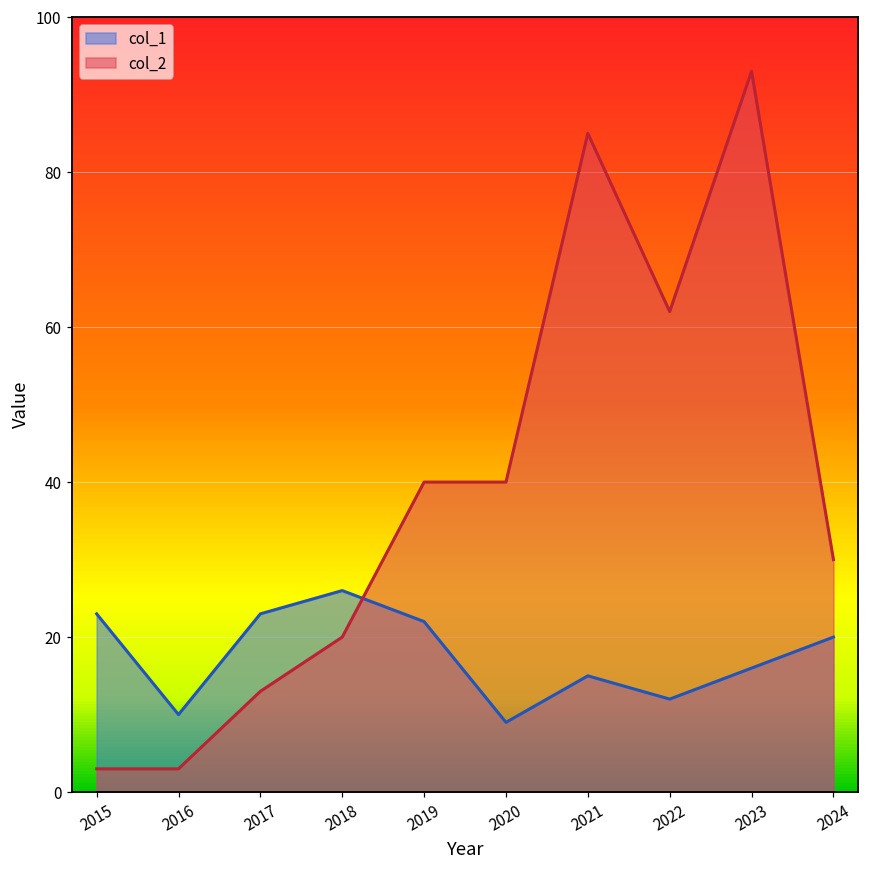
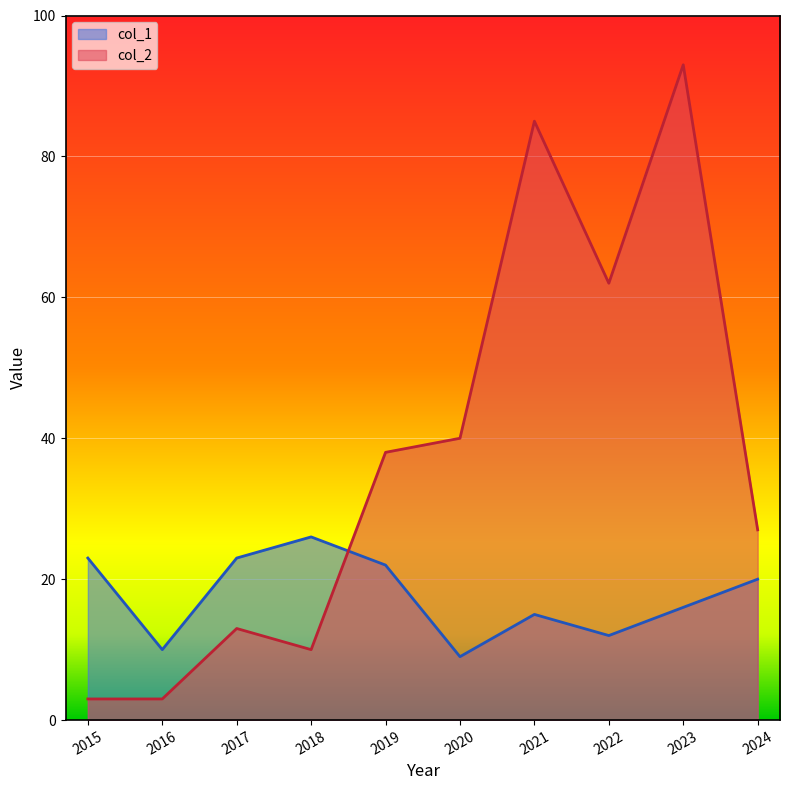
col_2, 2018: 20 -> 10
col_2, 2019: 40 -> 38
col_2, 2024: 30 -> 27
